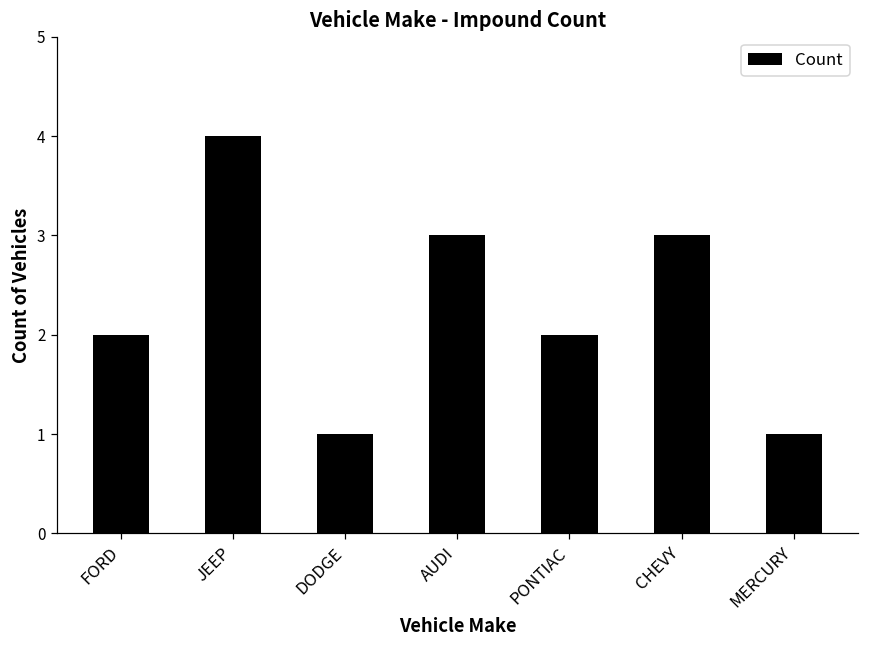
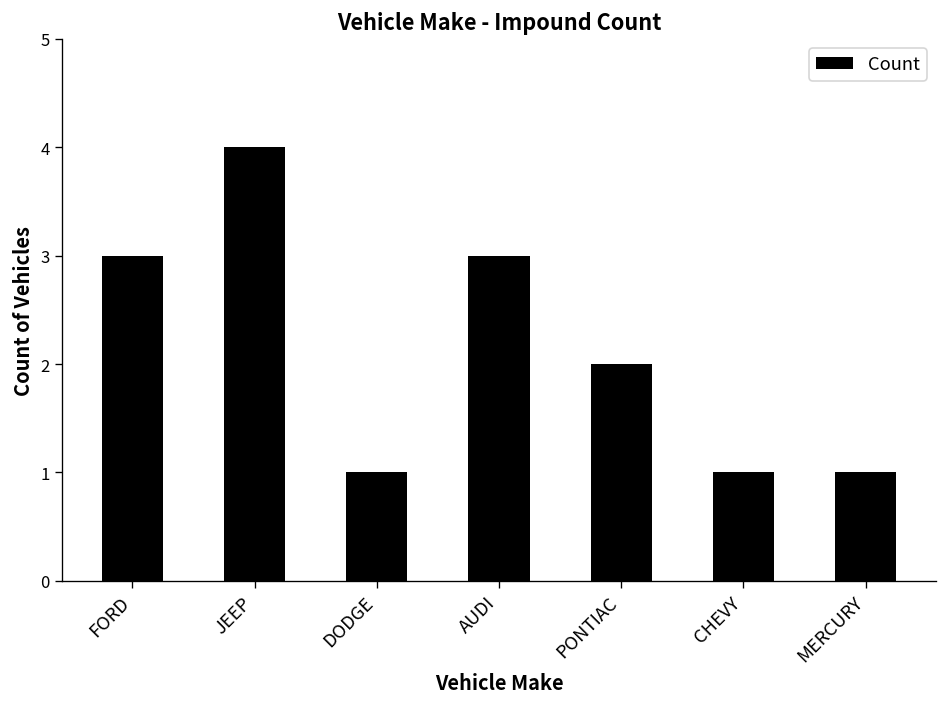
FORD: 2 -> 3
CHEVY: 3 -> 1
